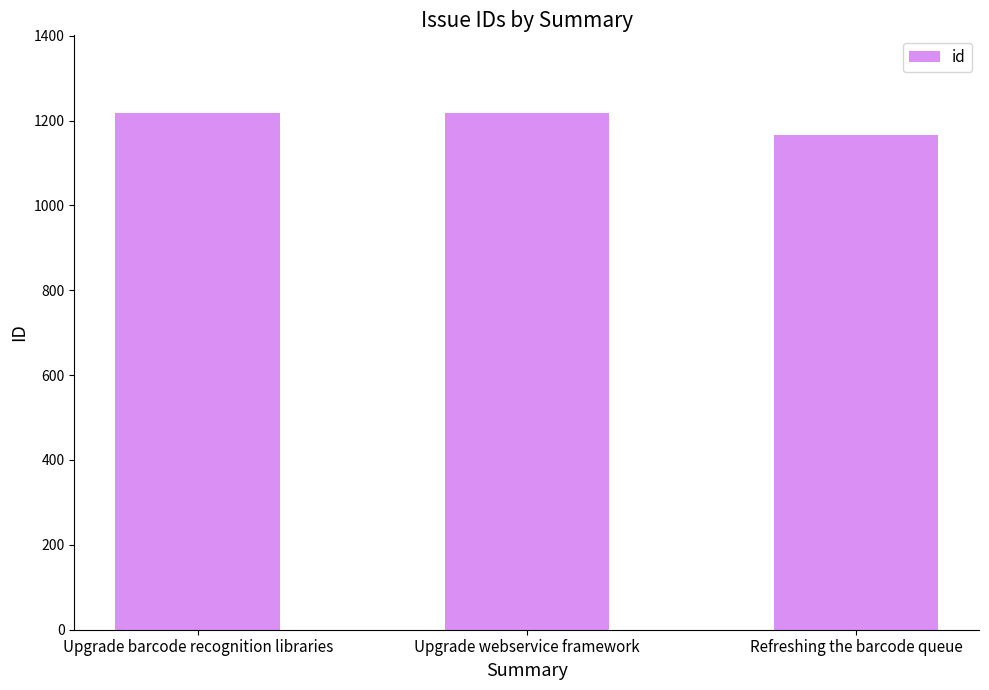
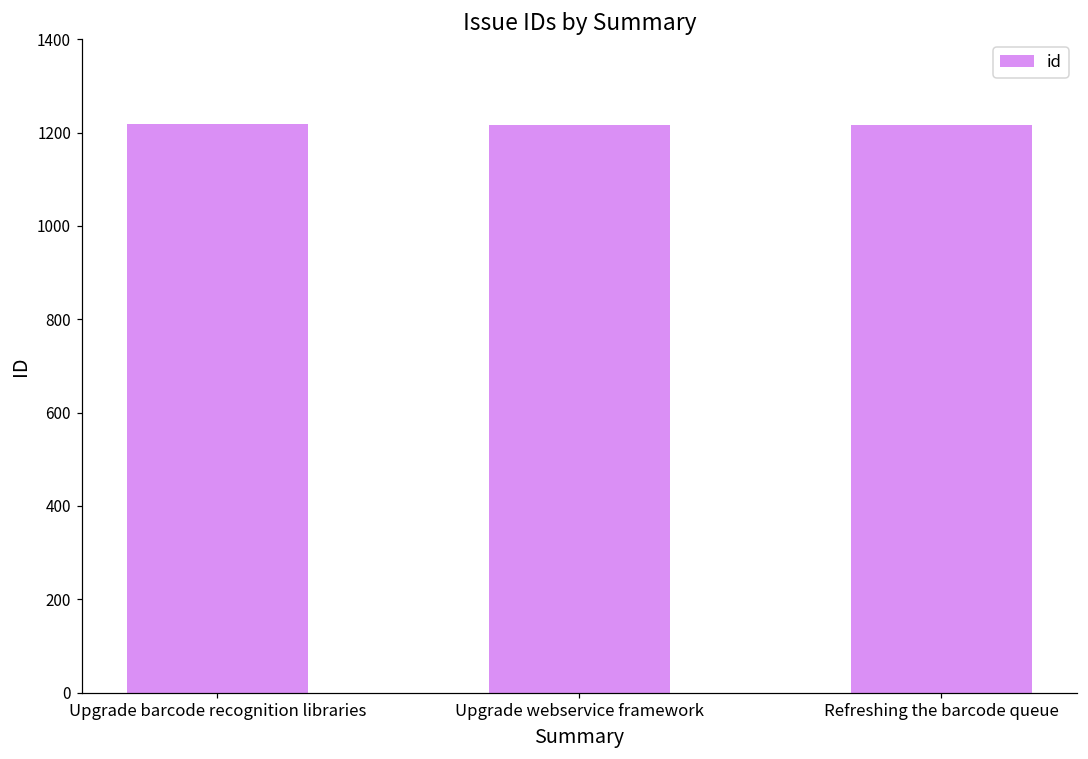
Refreshing the barcode queue: 1170 -> 1220
